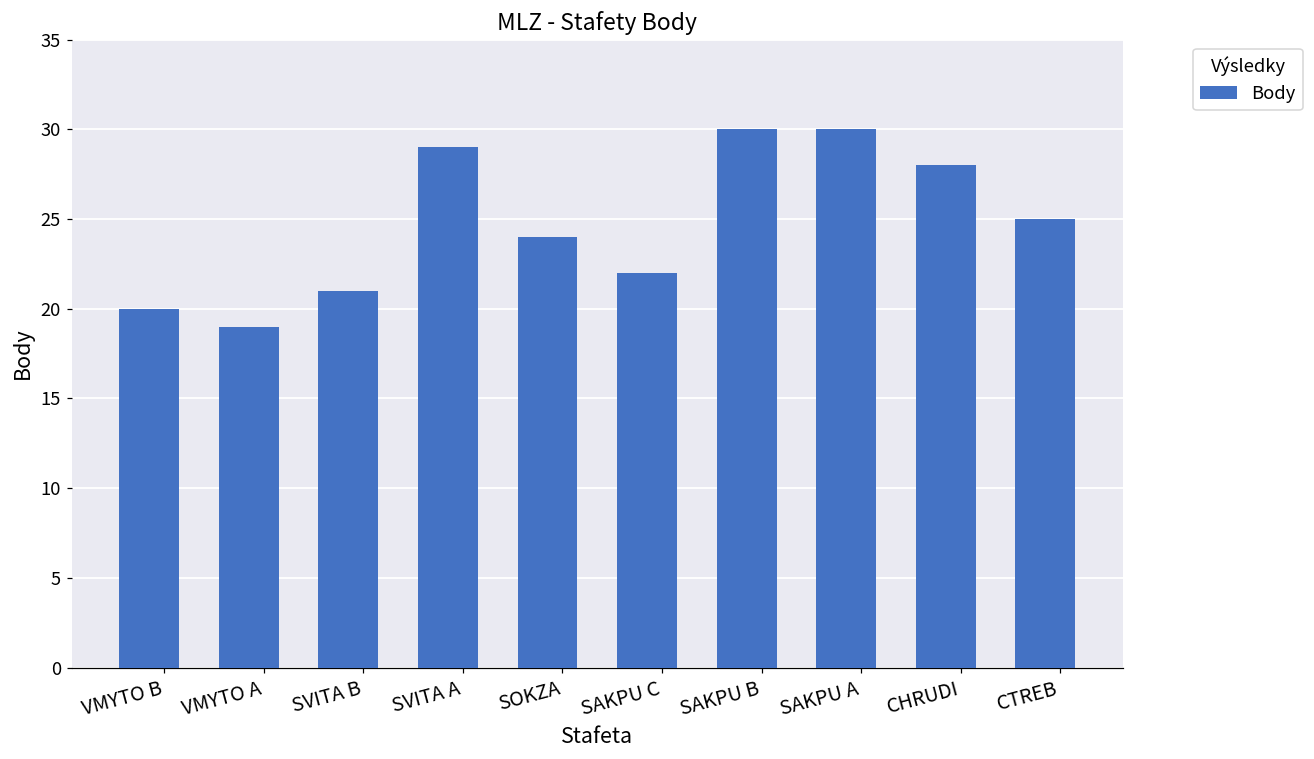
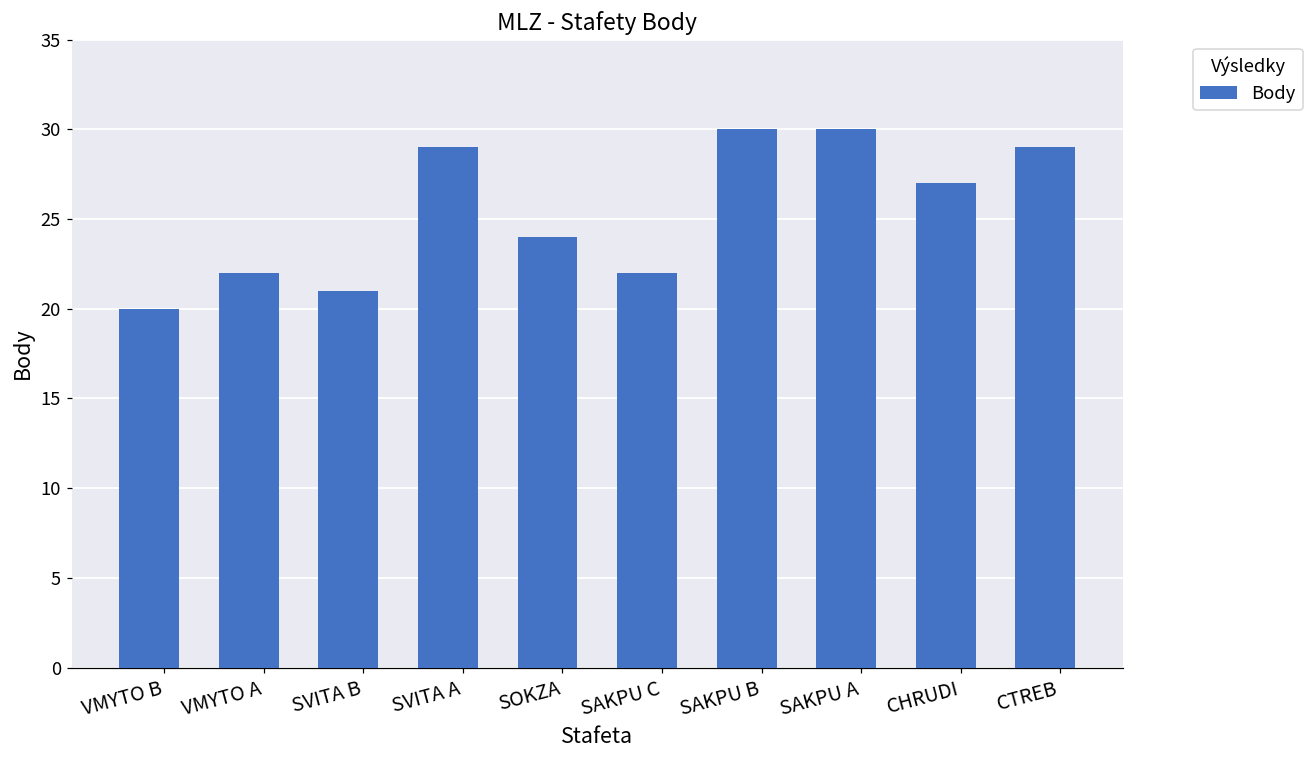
VMYTO A: 19 -> 22
CHRUDI: 28 -> 27
CTREB: 25 -> 29
